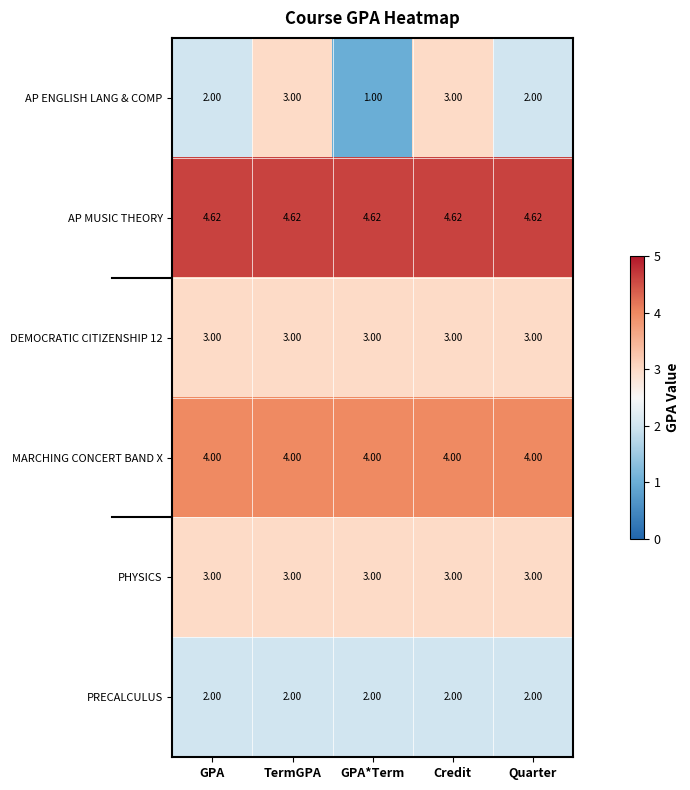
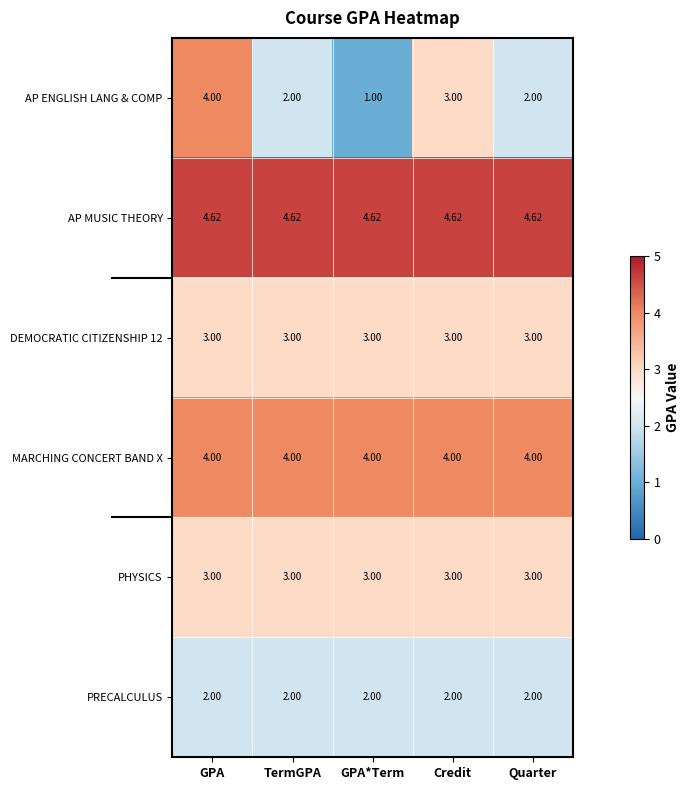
AP ENGLISH LANG & COMP, GPA: 2.00 -> 4.00
AP ENGLISH LANG & COMP, TermGPA: 3.00 -> 2.00
